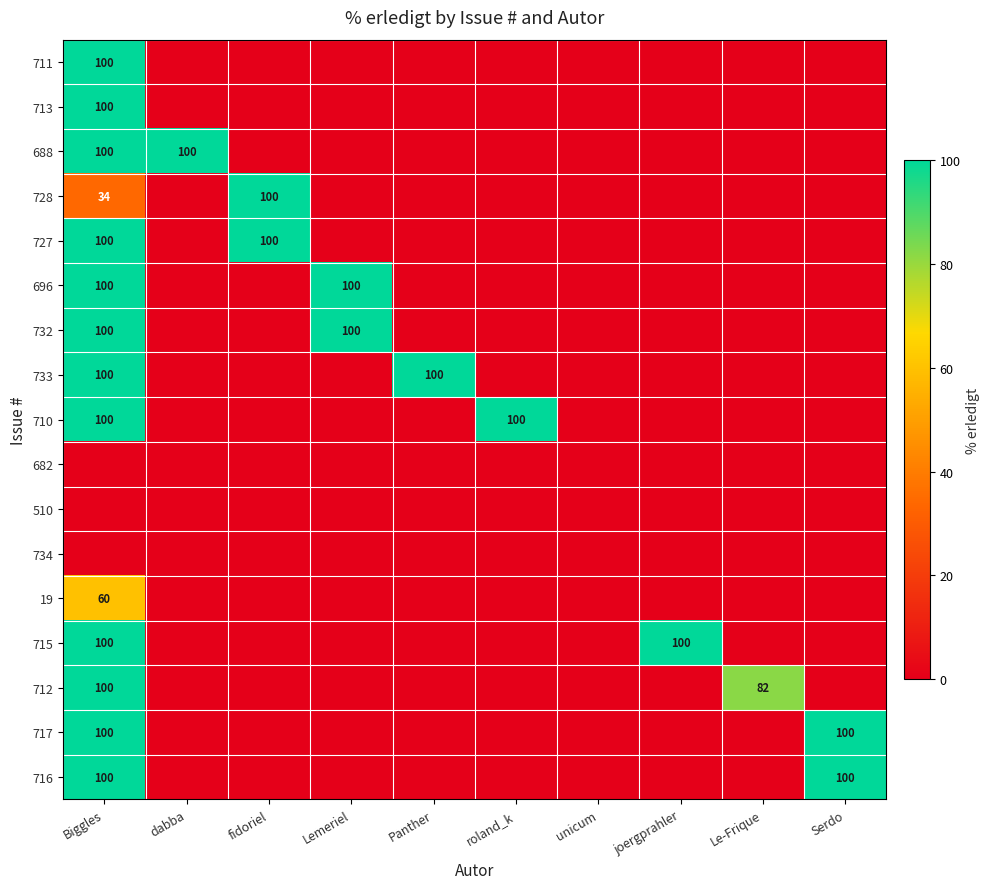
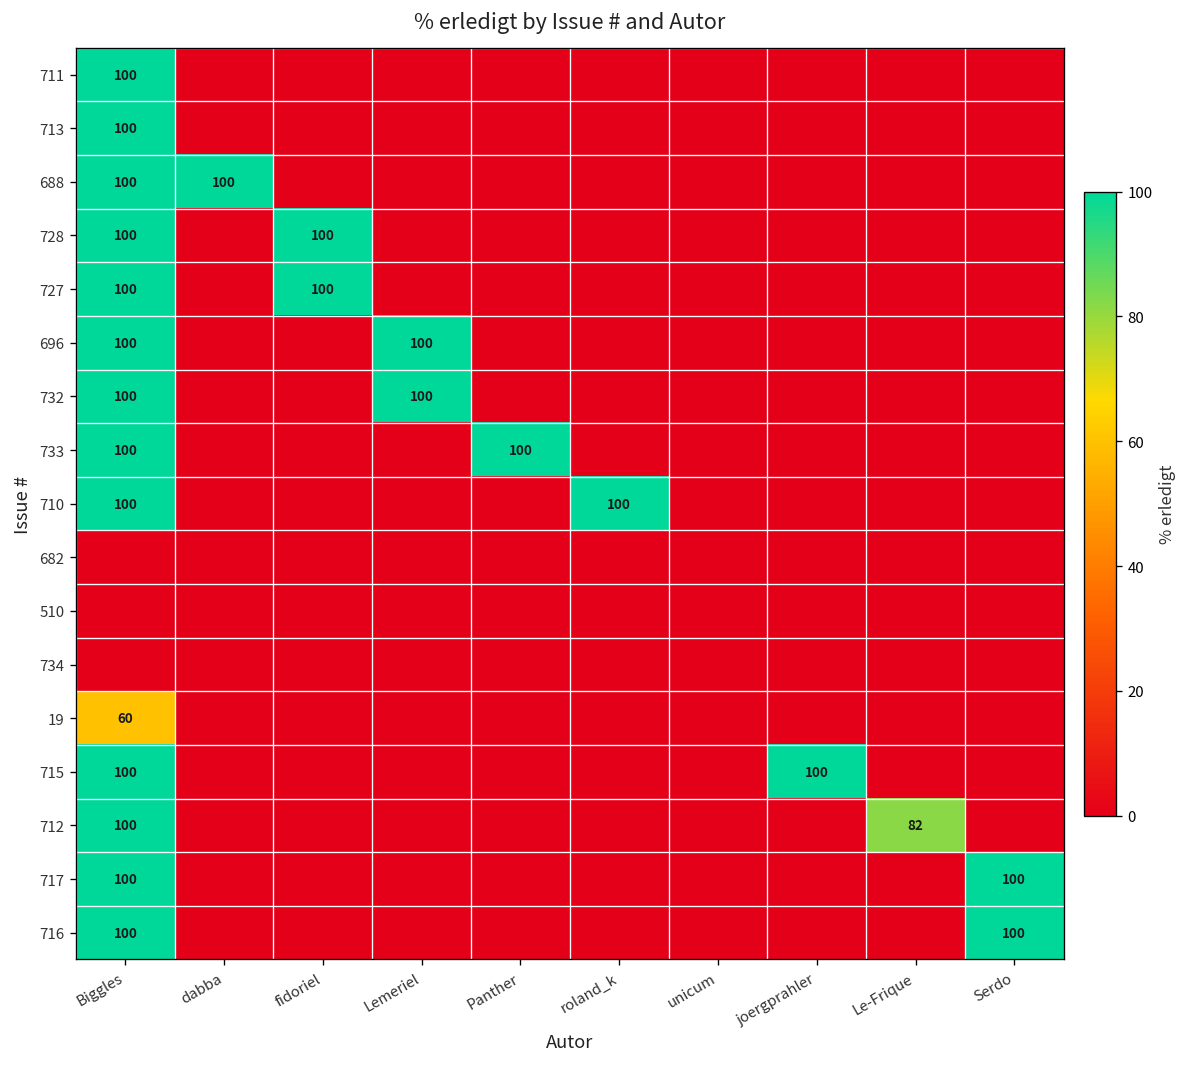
728, Biggles: 34 -> 100
